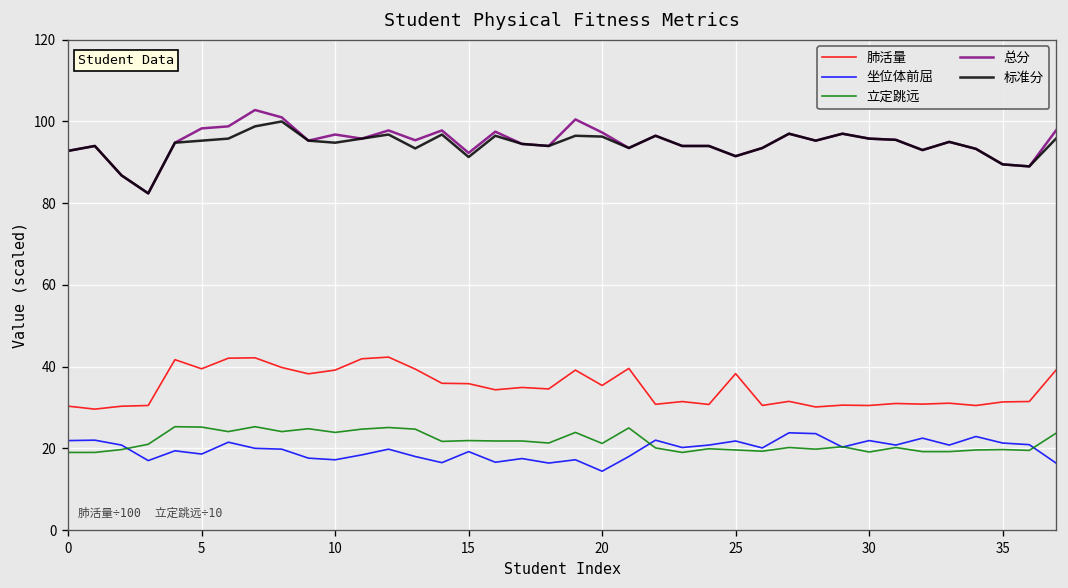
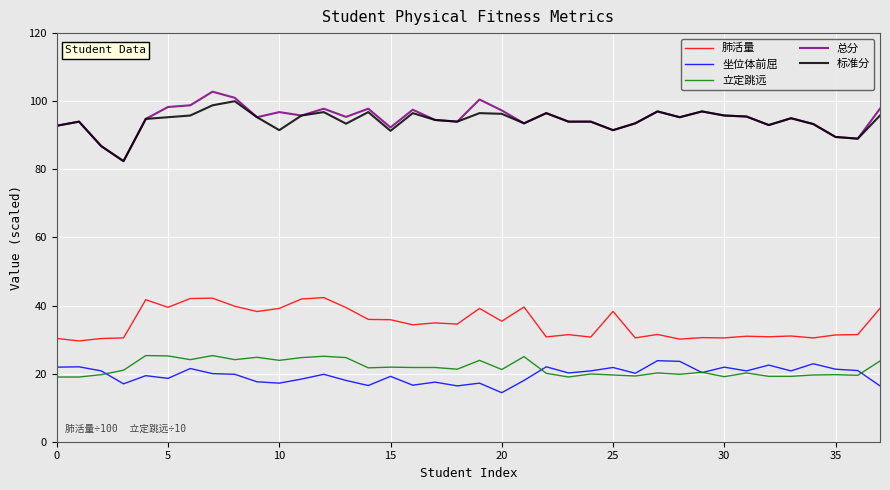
标准分, 10: 95 -> 92
